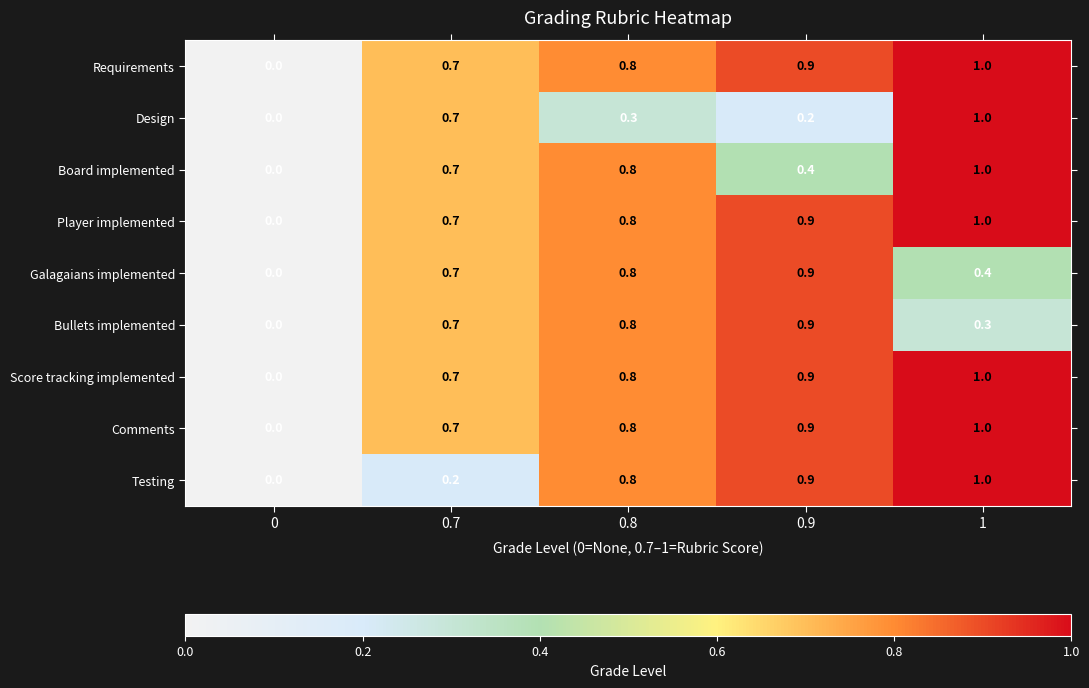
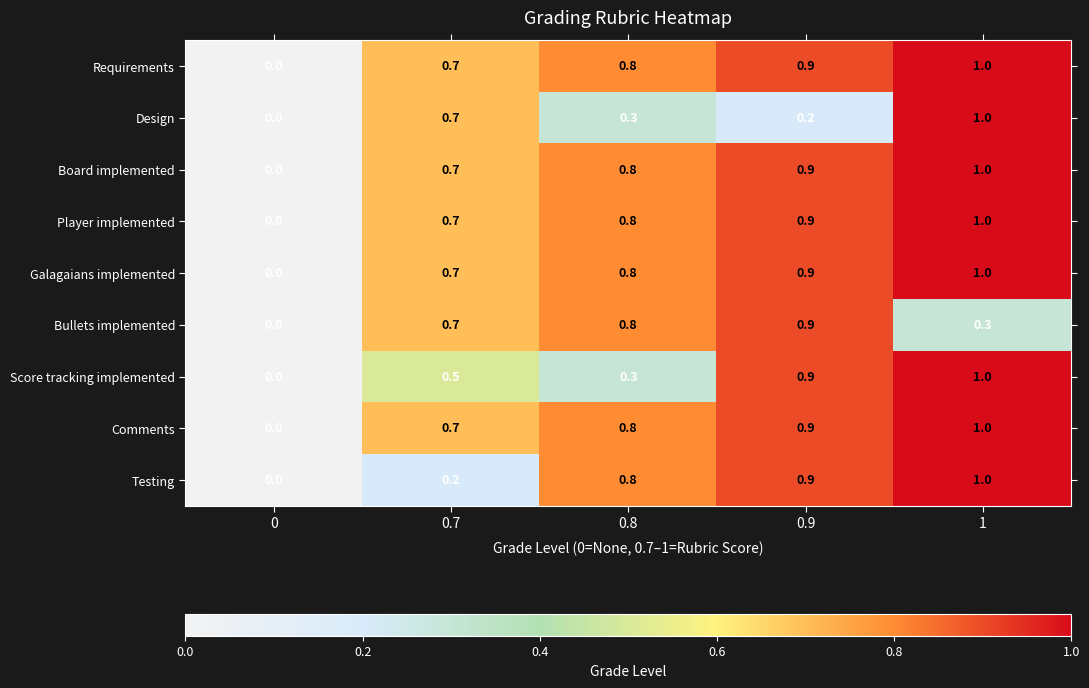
Board implemented, 0.9: 0.4 -> 0.9
Galagaians implemented, 1: 0.4 -> 1.0
Score tracking implemented, 0.7: 0.7 -> 0.5
Score tracking implemented, 0.8: 0.8 -> 0.3
